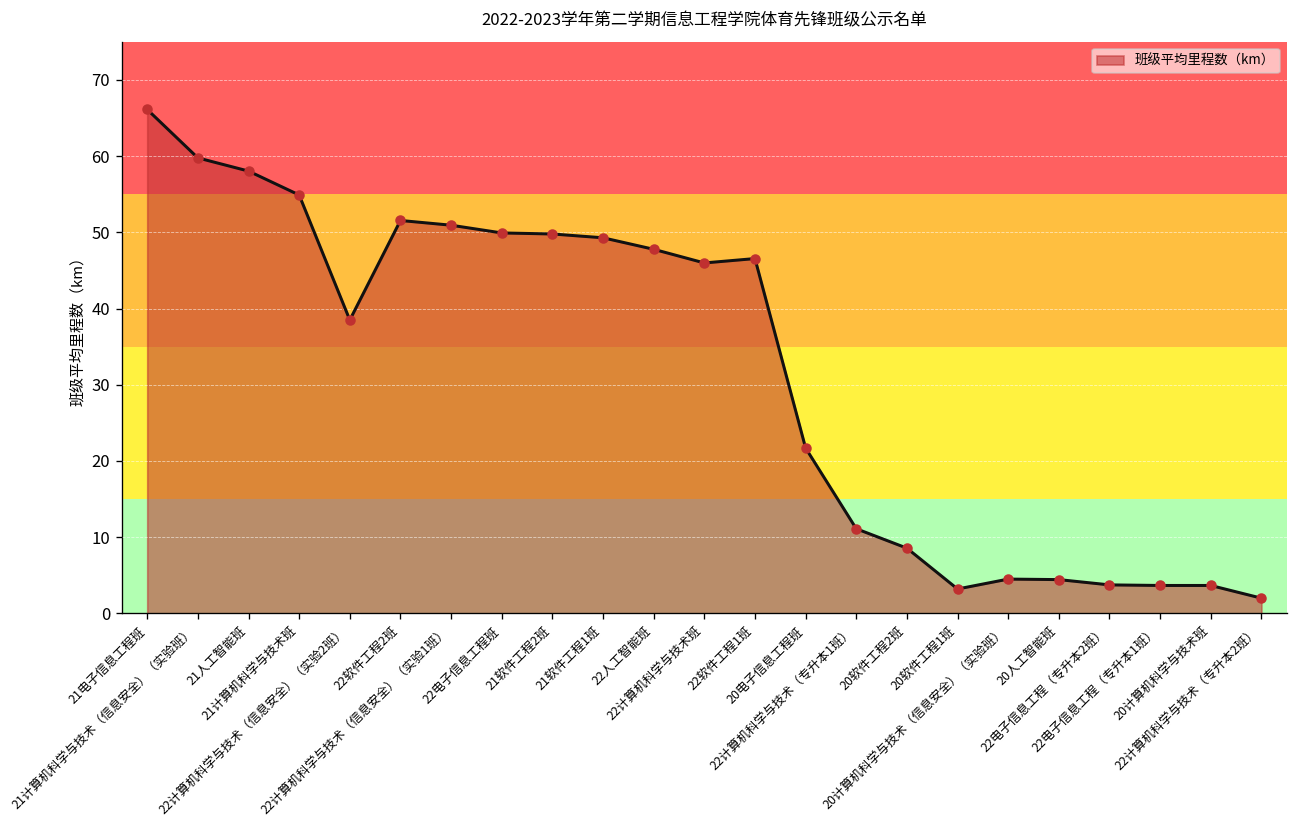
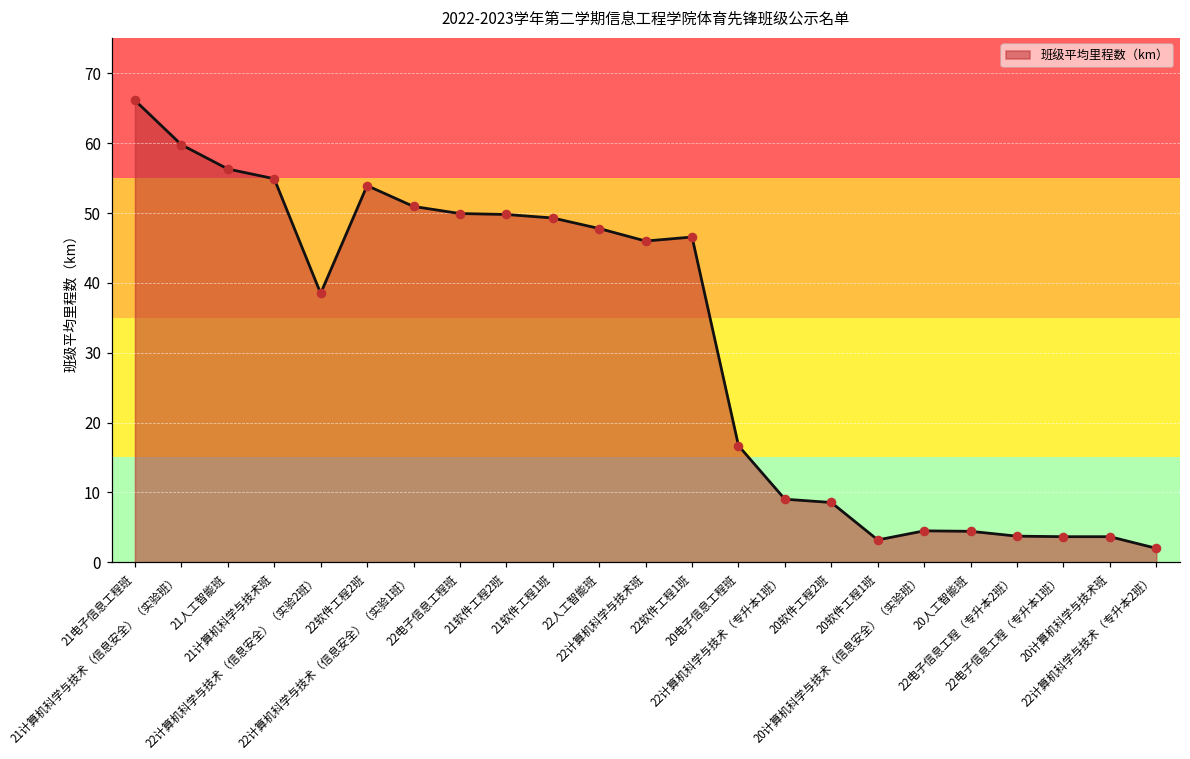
21人工智能班: 58 -> 56
22软件工程2班: 52 -> 54
20电子信息工程班: 22 -> 17
22计算机科学与技术（专升本1班）: 11 -> 9
